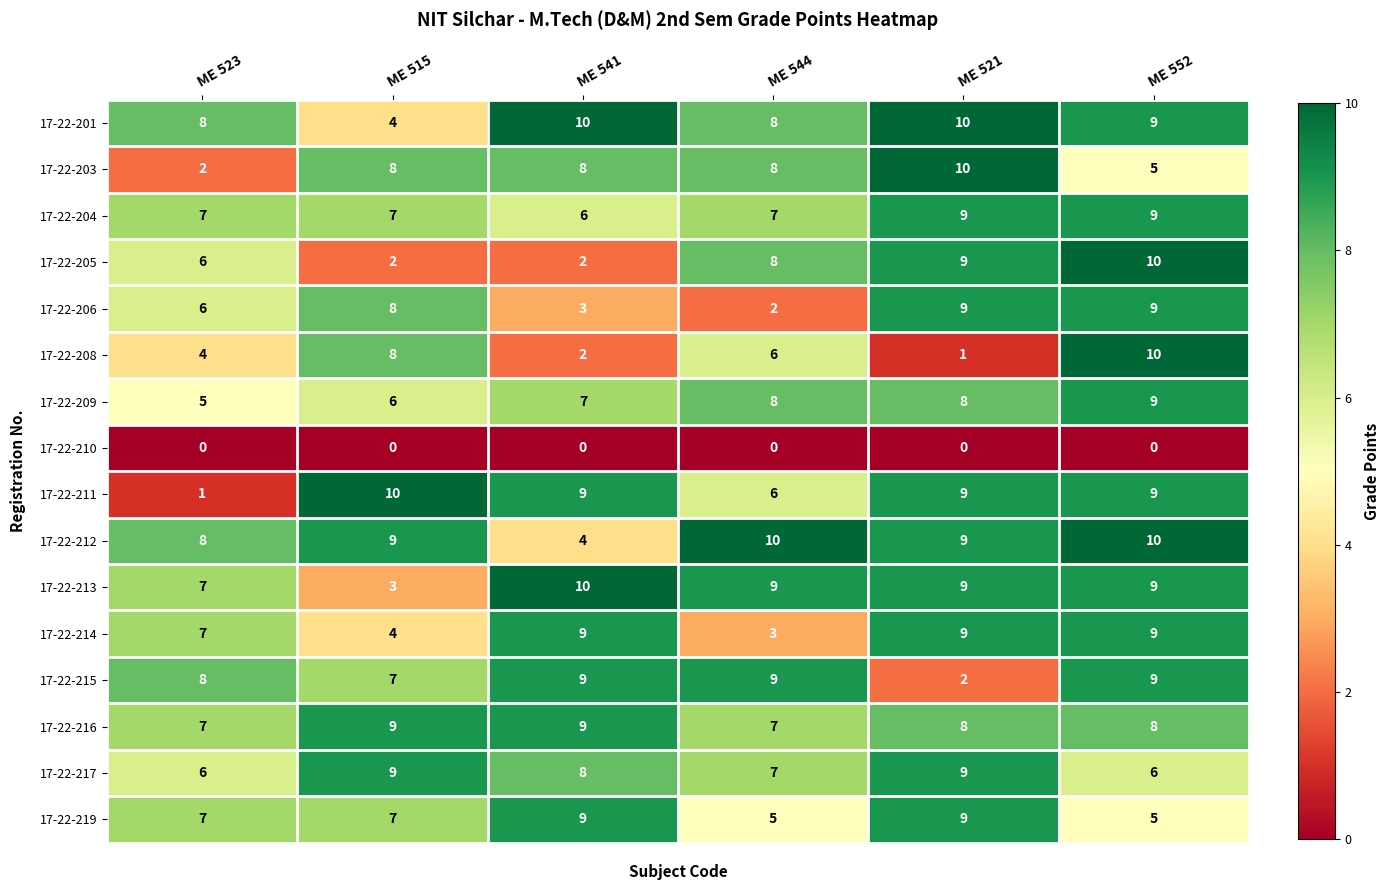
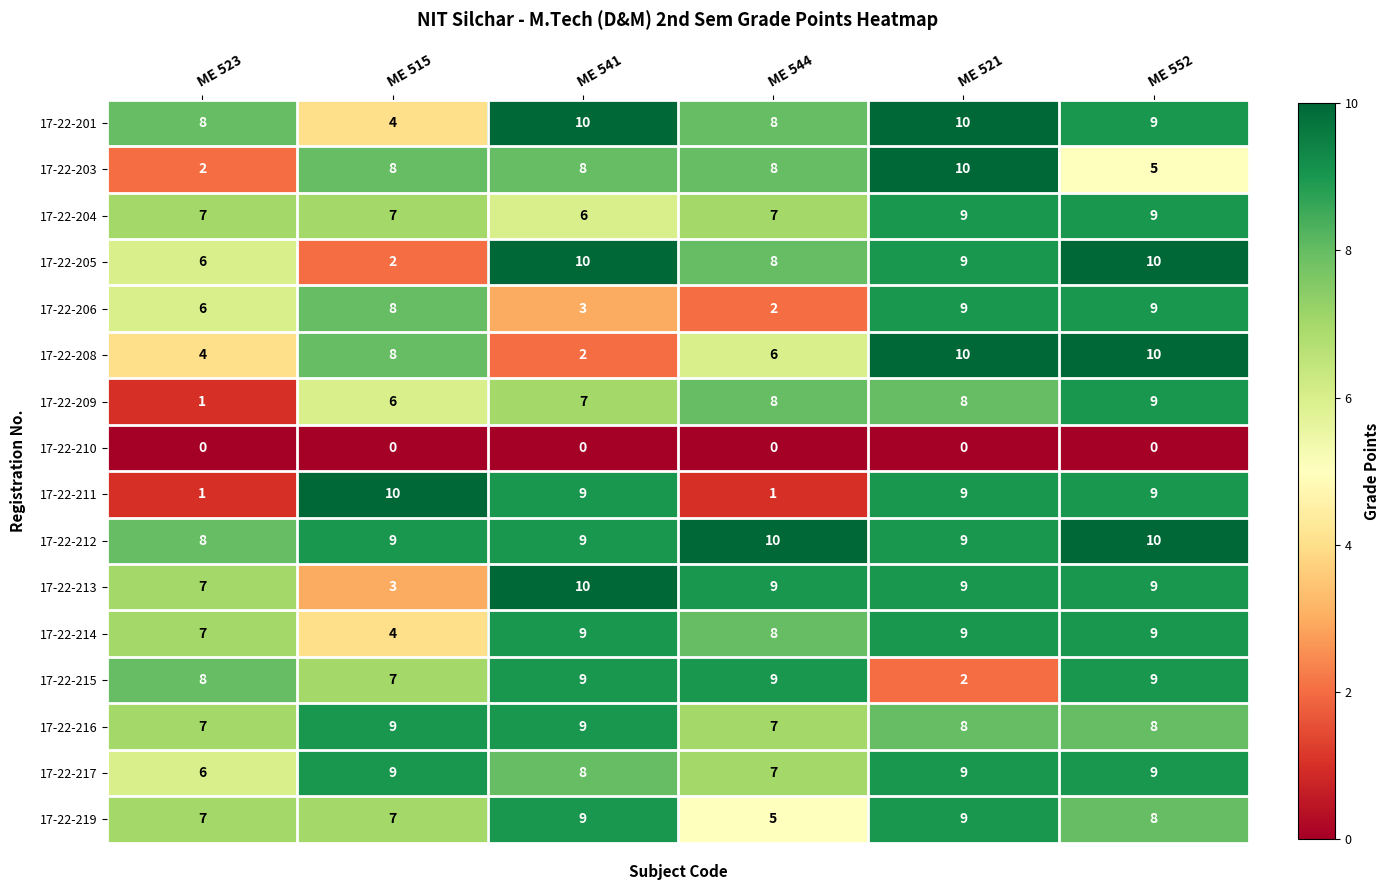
17-22-205, ME 541: 2 -> 10
17-22-208, ME 521: 1 -> 10
17-22-209, ME 523: 5 -> 1
17-22-211, ME 544: 6 -> 1
17-22-212, ME 541: 4 -> 9
17-22-214, ME 544: 3 -> 8
17-22-217, ME 552: 6 -> 9
17-22-219, ME 552: 5 -> 8
